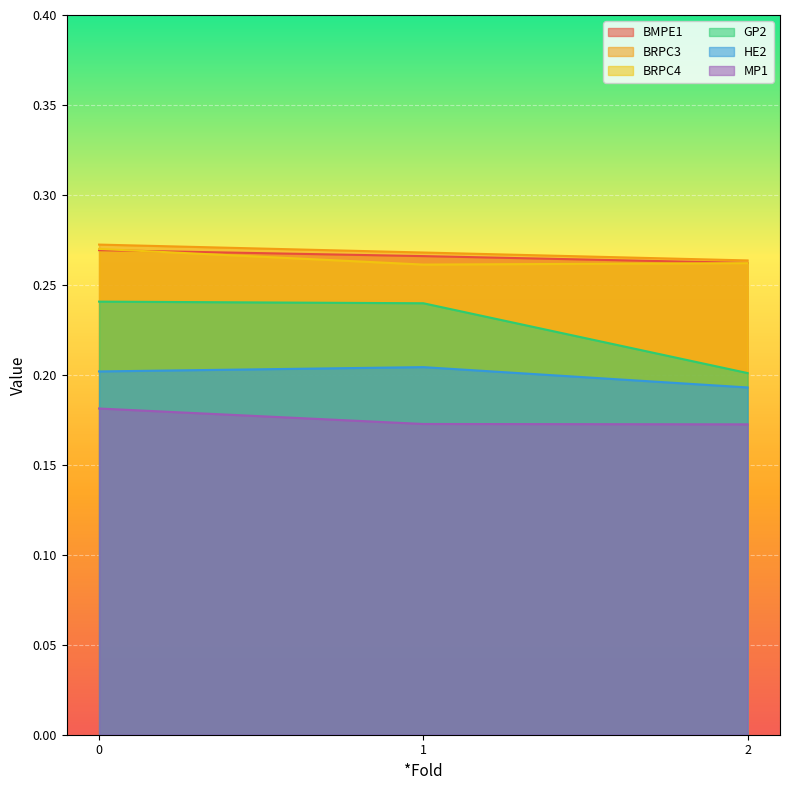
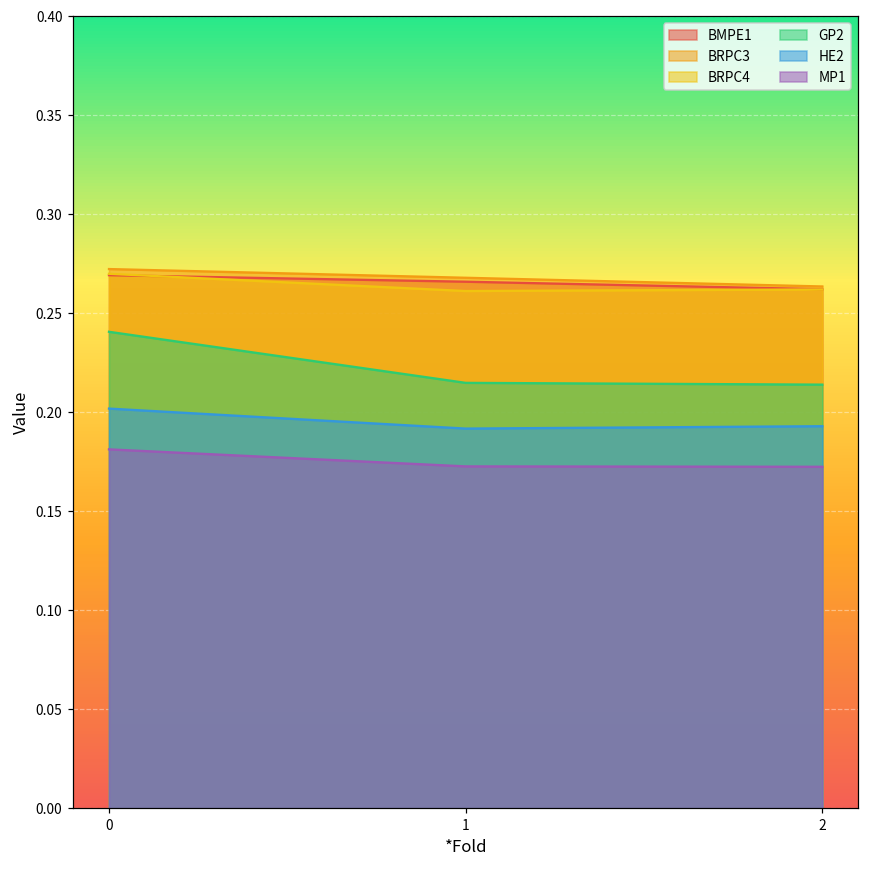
GP2, 1: 0.240 -> 0.215
HE2, 1: 0.204 -> 0.192
GP2, 2: 0.201 -> 0.214
